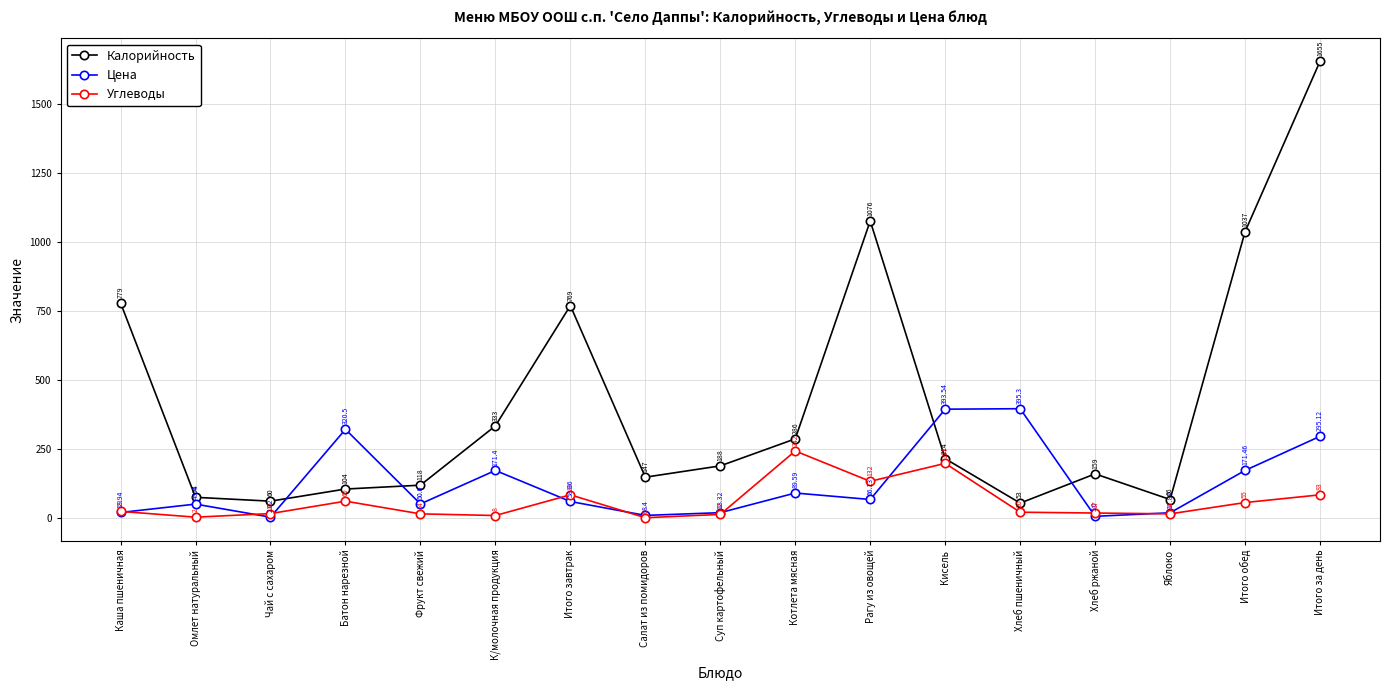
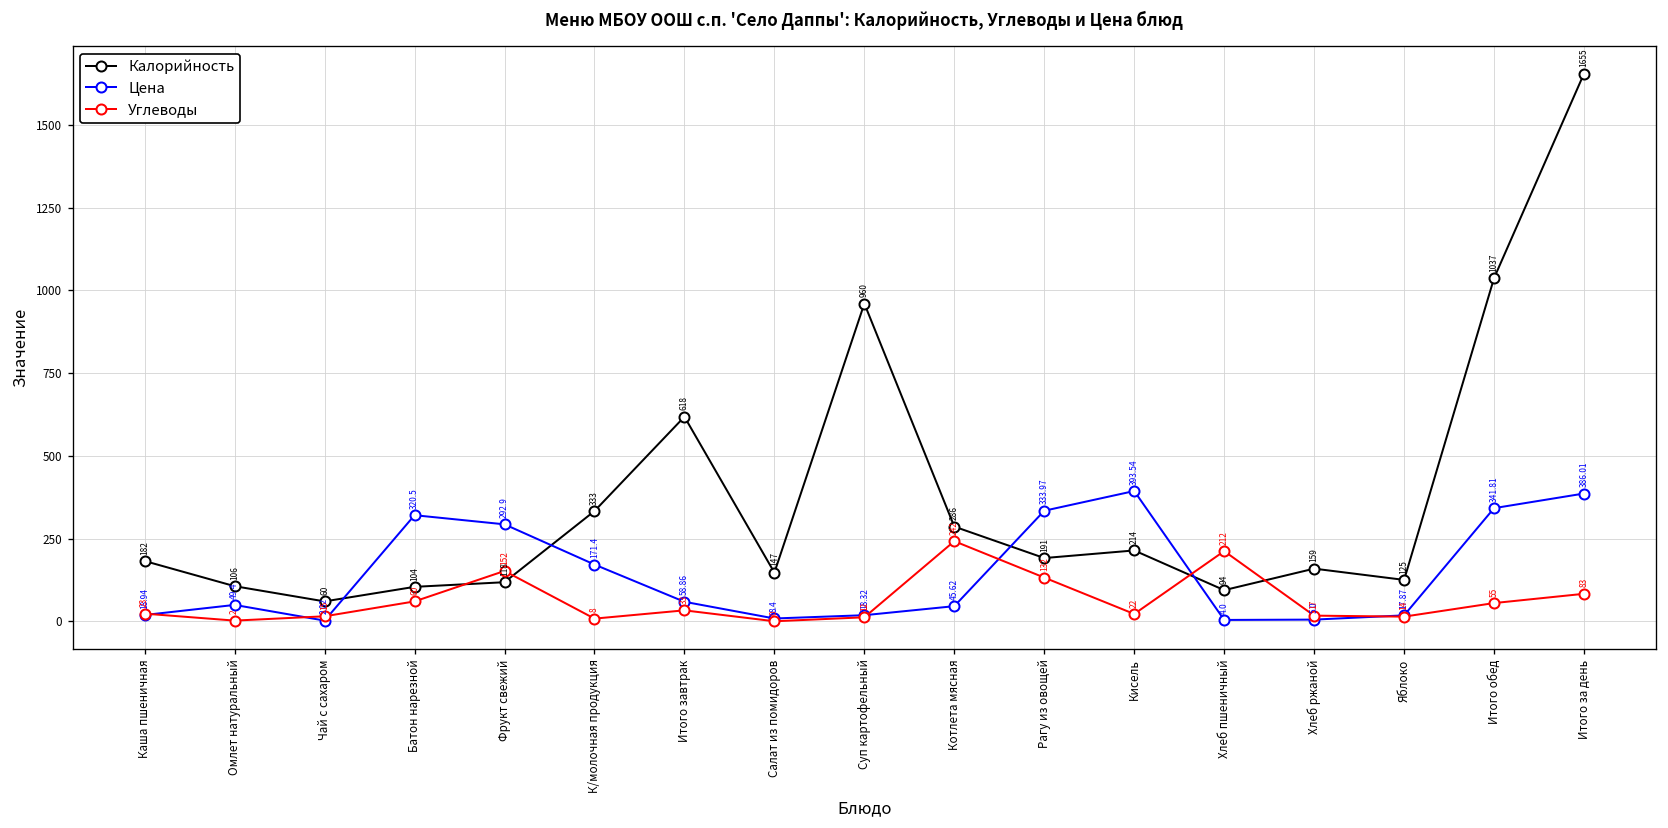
Калорийность, Каша пшеничная: 779 -> 182
Калорийность, Омлет натуральный: 74 -> 106
Цена, Фрукт свежий: 50.0 -> 292.9
Углеводы, Фрукт свежий: 14 -> 152
Калорийность, Итого завтрак: 769 -> 618
Углеводы, Итого завтрак: 83 -> 33
Калорийность, Суп картофельный: 188 -> 960
Цена, Котлета мясная: 89.59 -> 45.62
Калорийность, Рагу из овощей: 1076 -> 191
Цена, Рагу из овощей: 66.13 -> 333.97
Углеводы, Кисель: 197 -> 22
Калорийность, Хлеб пшеничный: 53 -> 94
Цена, Хлеб пшеничный: 395.3 -> 4.0
Углеводы, Хлеб пшеничный: 20 -> 212
Калорийность, Яблоко: 66 -> 125
Цена, Итого обед: 171.46 -> 341.81
Цена, Итого за день: 295.12 -> 386.01
